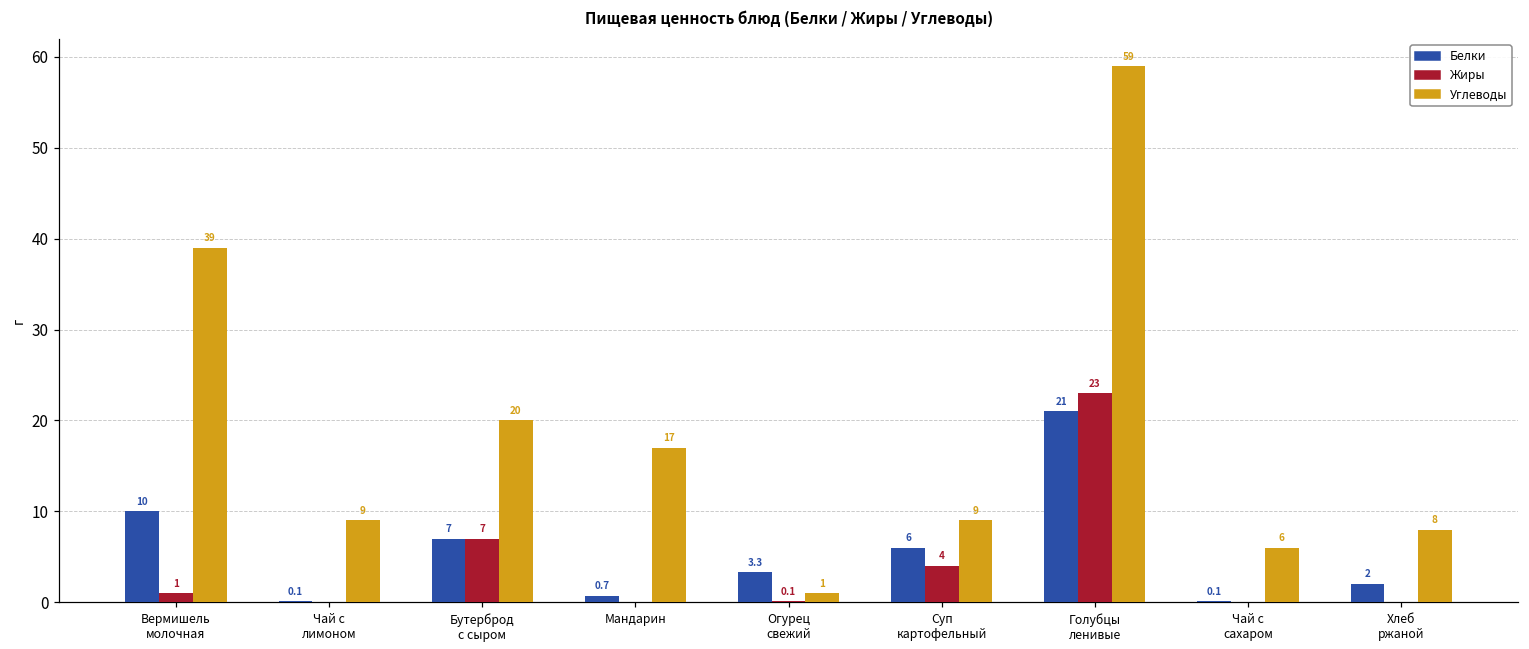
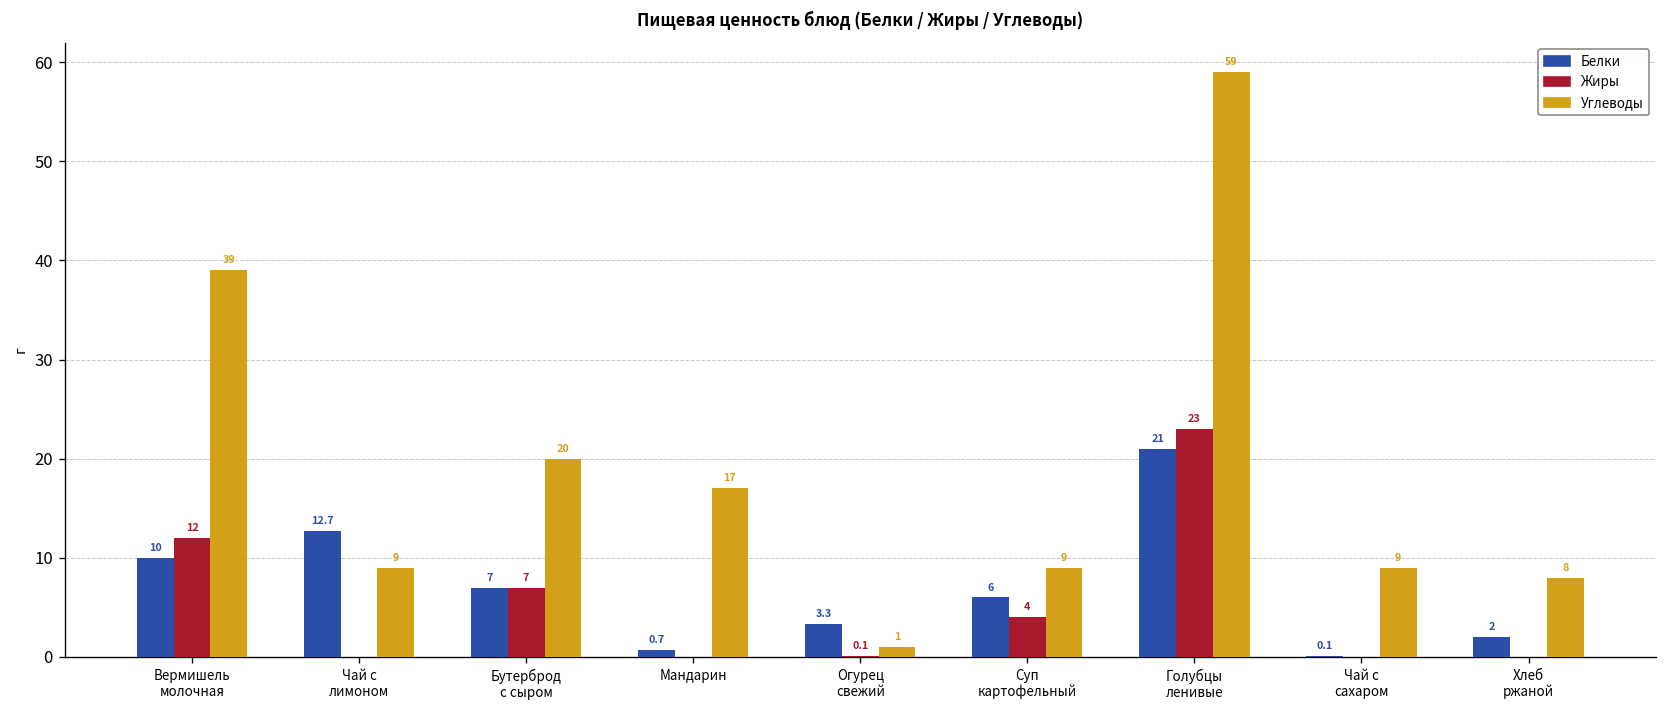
Жиры, Вермишель молочная: 1 -> 12
Белки, Чай с лимоном: 0.1 -> 12.7
Углеводы, Чай с сахаром: 6 -> 9
